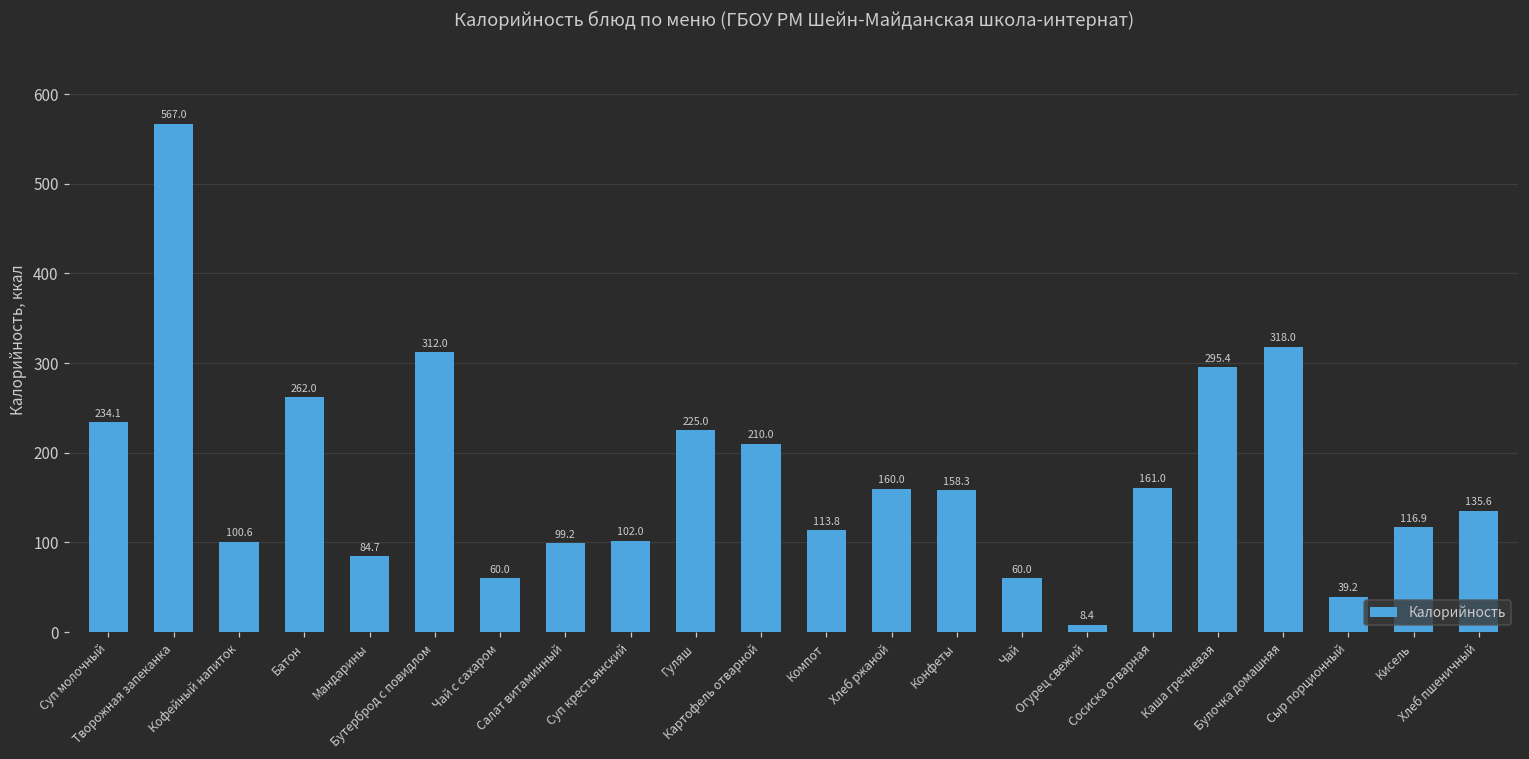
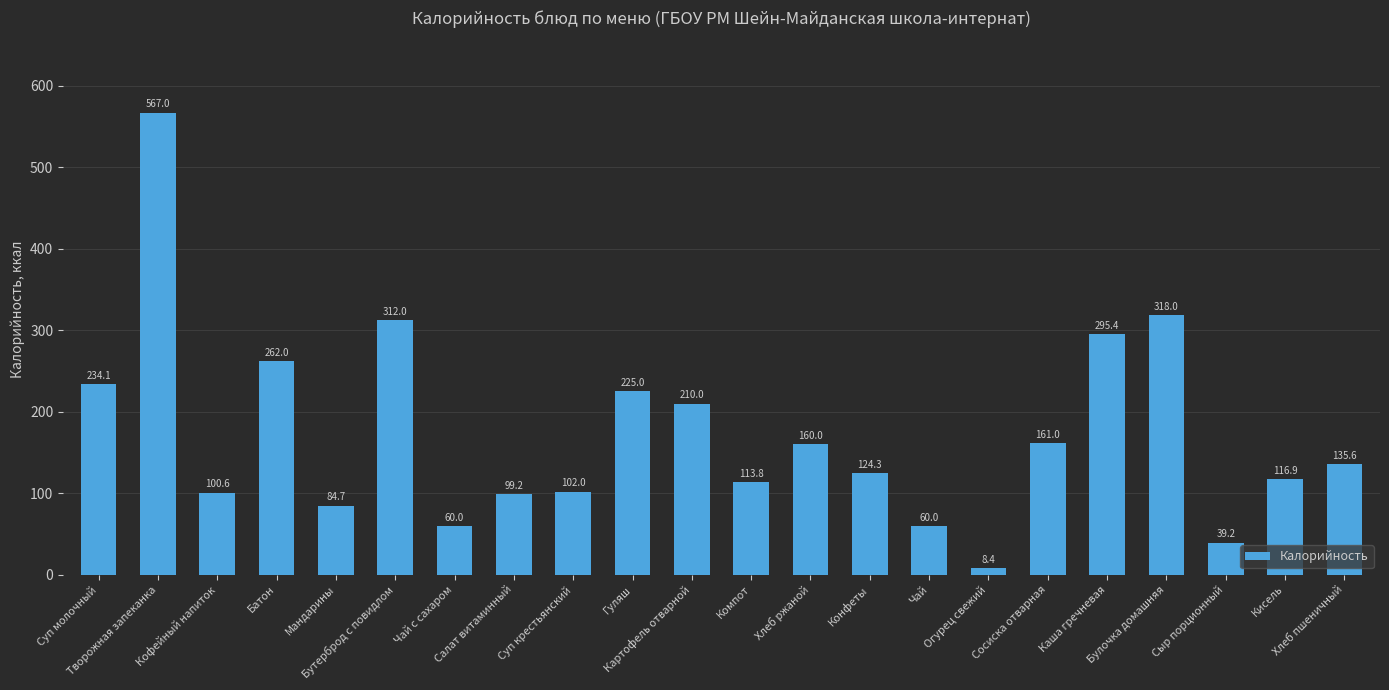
Конфеты: 158.3 -> 124.3
